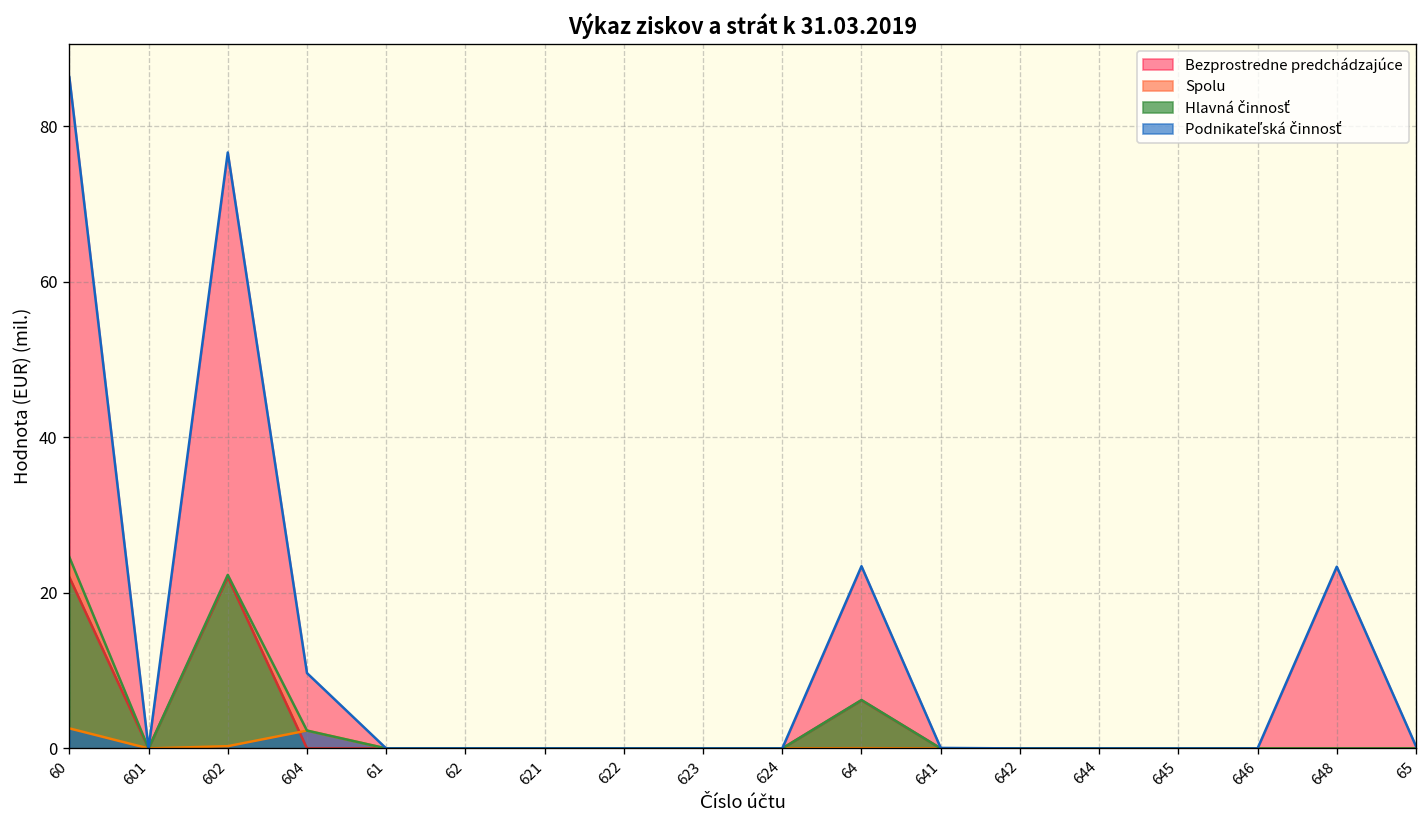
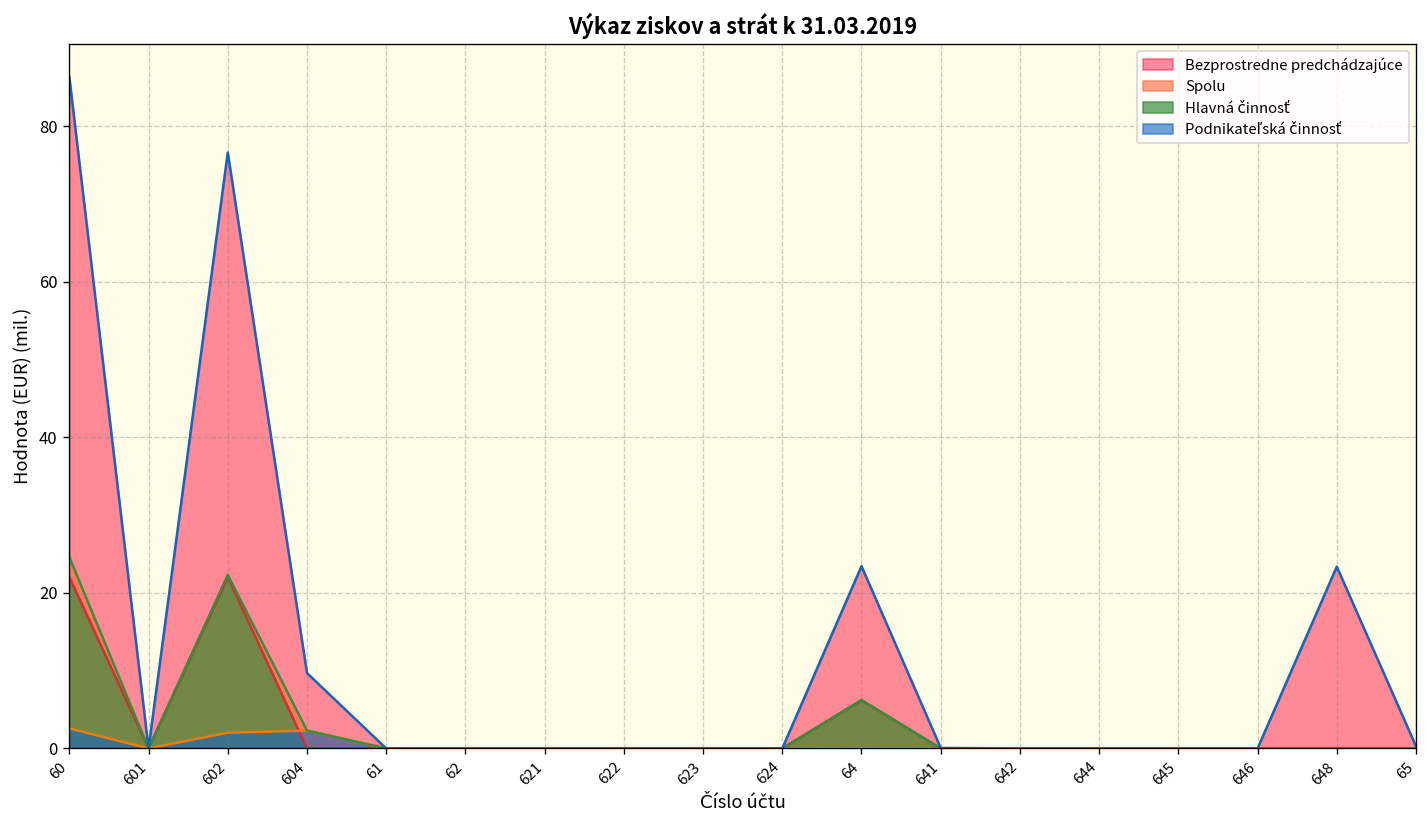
Podnikateľská činnosť, 602: 0 -> 2
